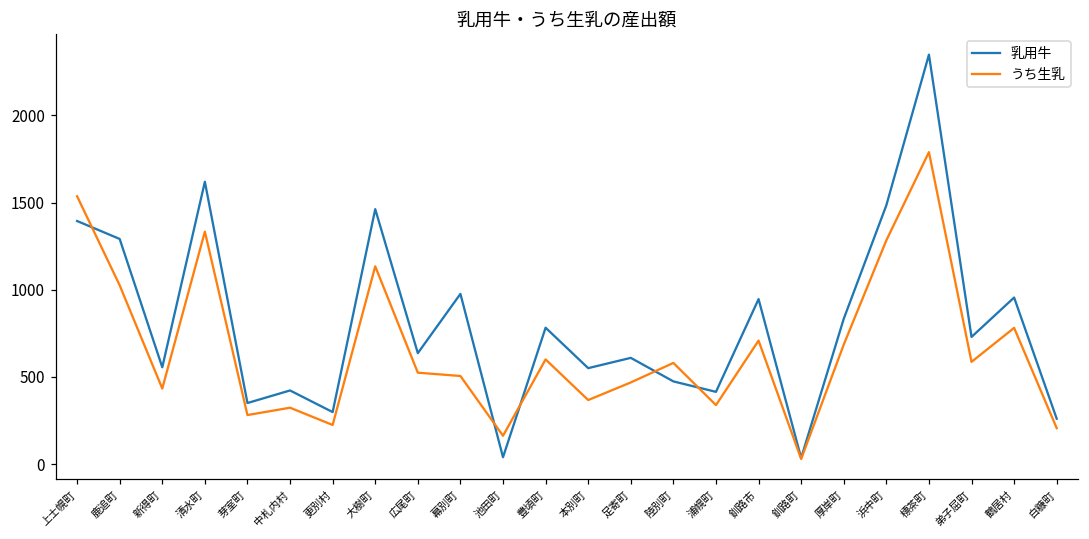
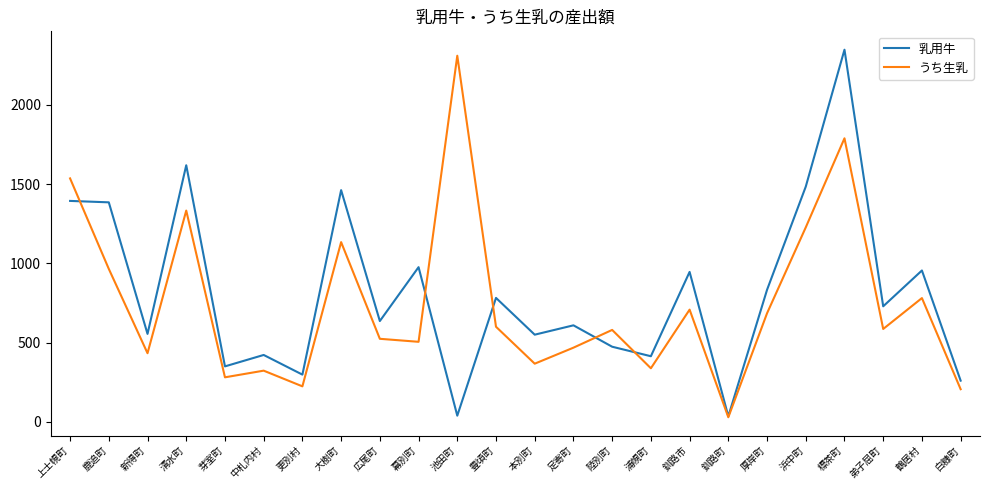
乳用牛, 鹿追町: 1290 -> 1390
うち生乳, 鹿追町: 1030 -> 970
うち生乳, 池田町: 160 -> 2310
うち生乳, 浜中町: 1280 -> 1230
